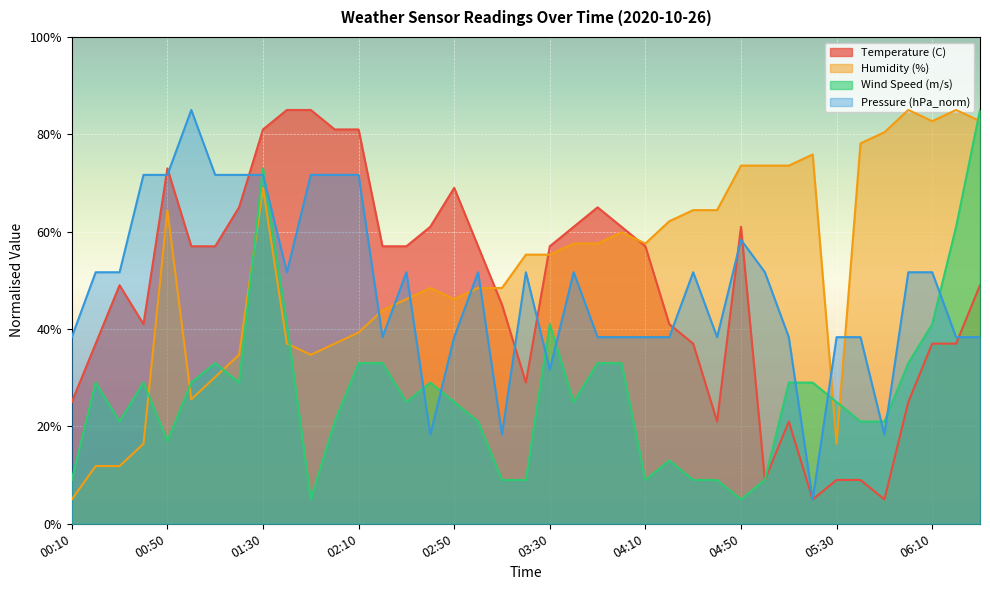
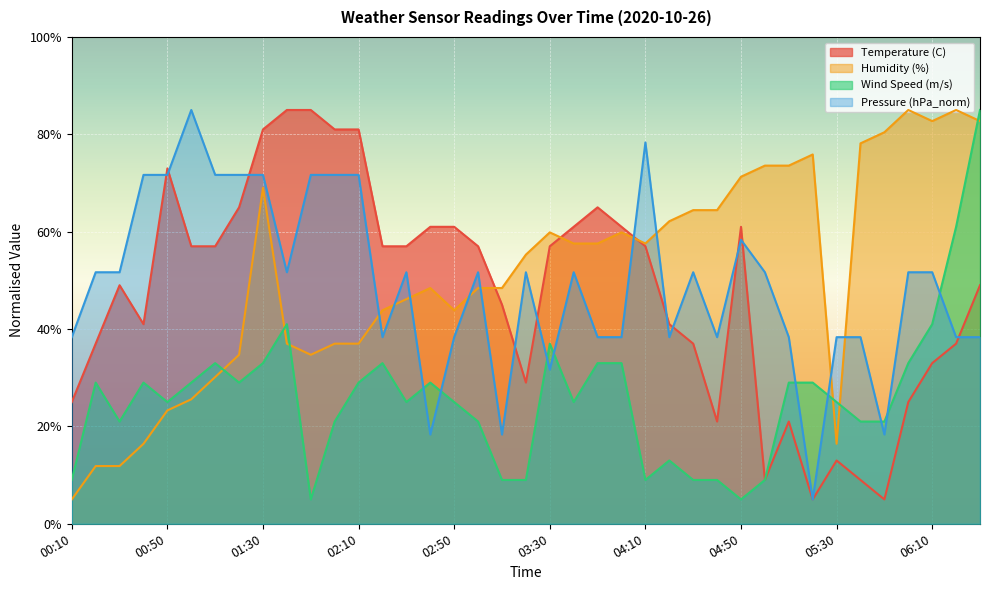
Humidity (%), 00:50: 64% -> 23%
Wind Speed (m/s), 00:50: 17% -> 25%
Wind Speed (m/s), 01:30: 73% -> 33%
Humidity (%), 02:10: 39% -> 37%
Wind Speed (m/s), 02:10: 33% -> 29%
Temperature (C), 02:50: 69% -> 61%
Humidity (%), 02:50: 46% -> 44%
Humidity (%), 03:30: 55% -> 60%
Wind Speed (m/s), 03:30: 41% -> 37%
Pressure (hPa_norm), 04:10: 38% -> 78%
Humidity (%), 04:50: 74% -> 71%
Temperature (C), 05:30: 9% -> 13%
Temperature (C), 06:10: 37% -> 33%
